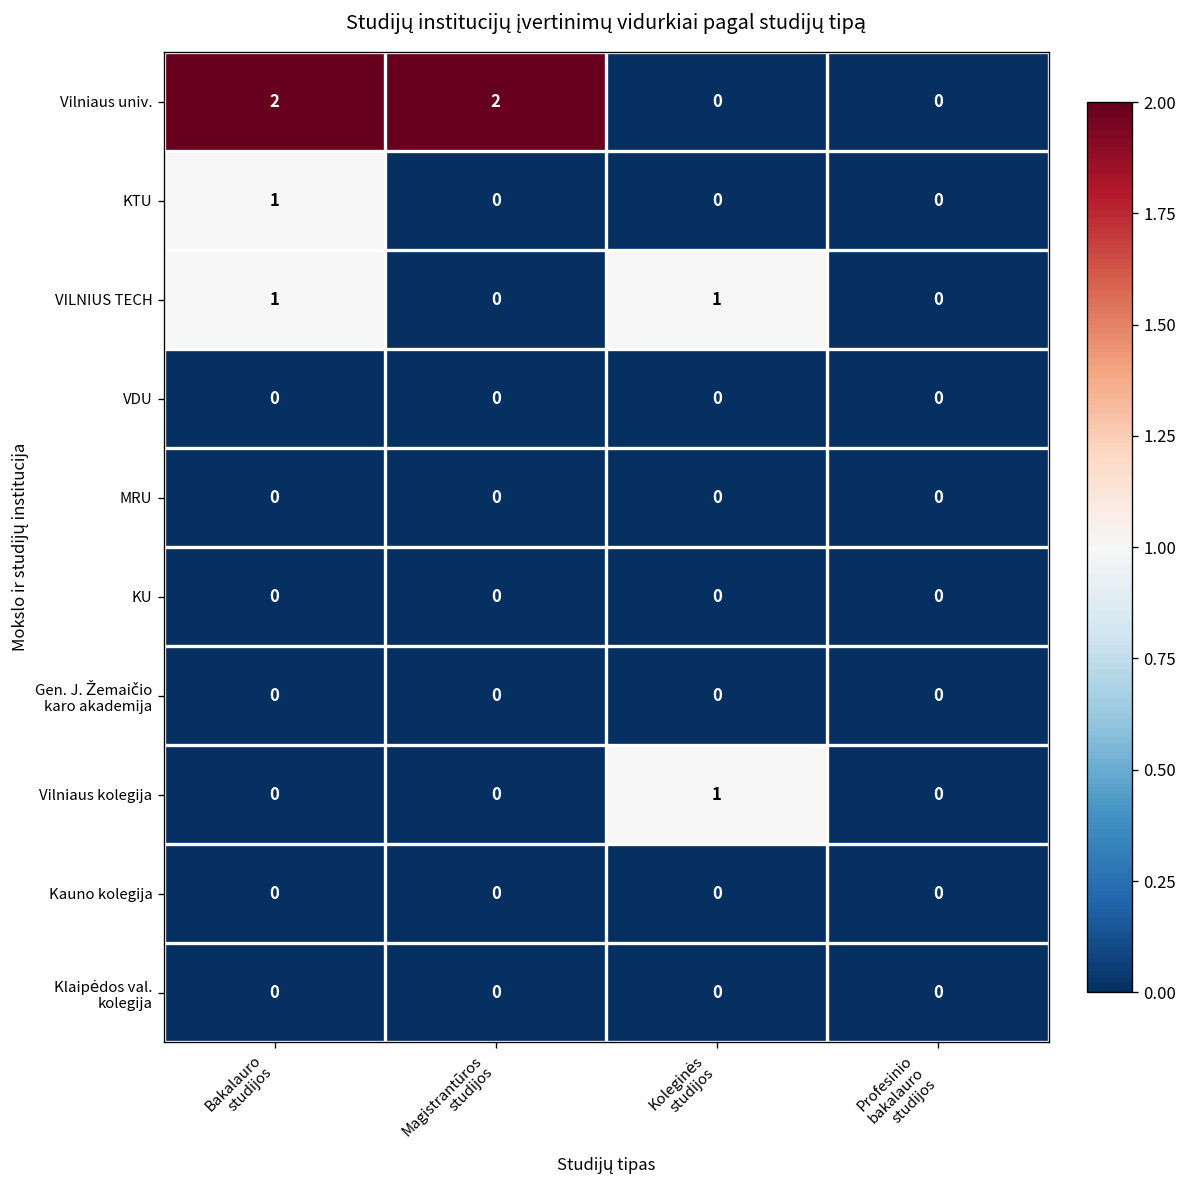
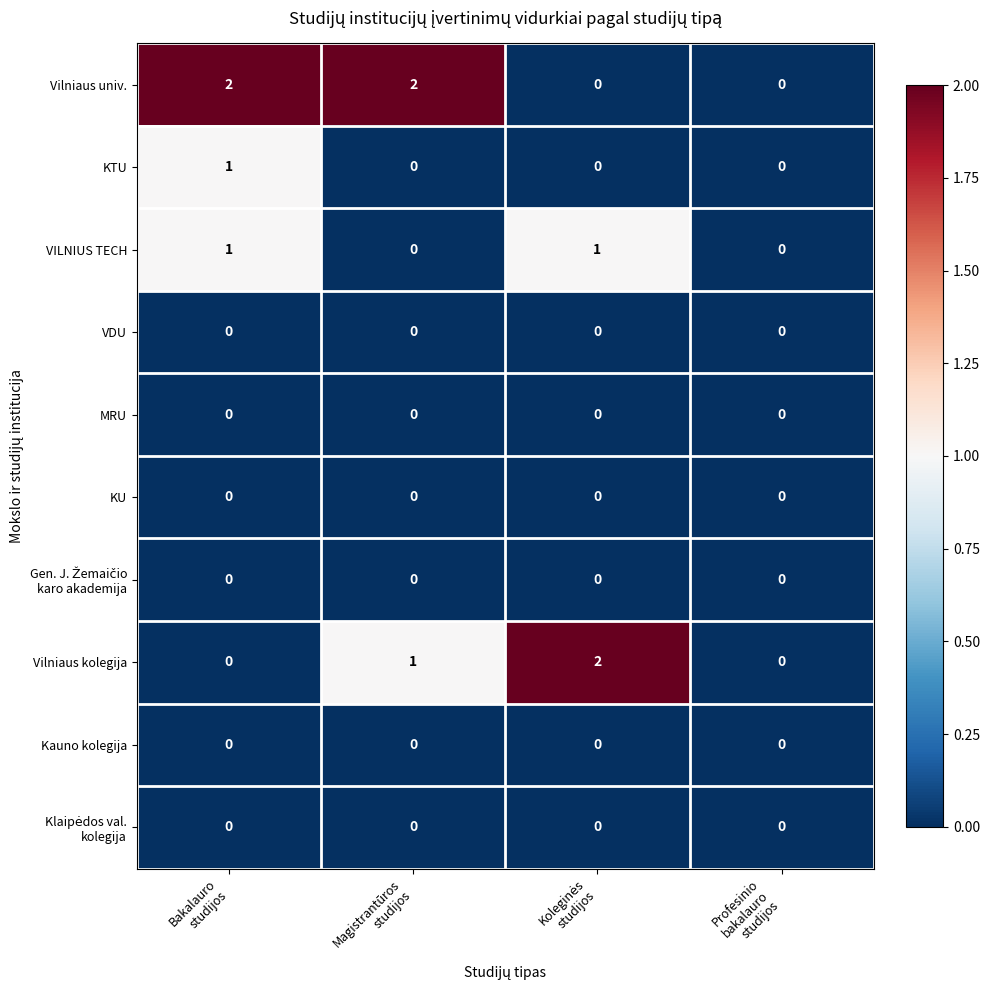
Vilniaus kolegija, Magistrantūros studijos: 0 -> 1
Vilniaus kolegija, Koleginės studijos: 1 -> 2
